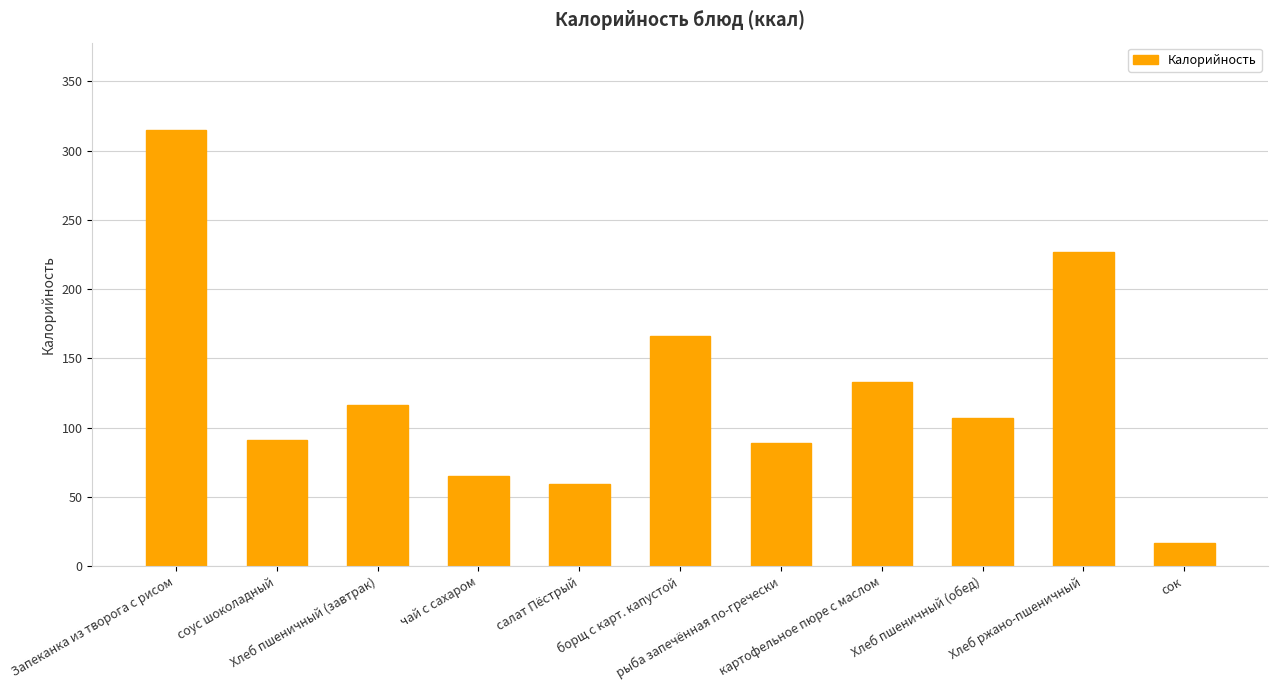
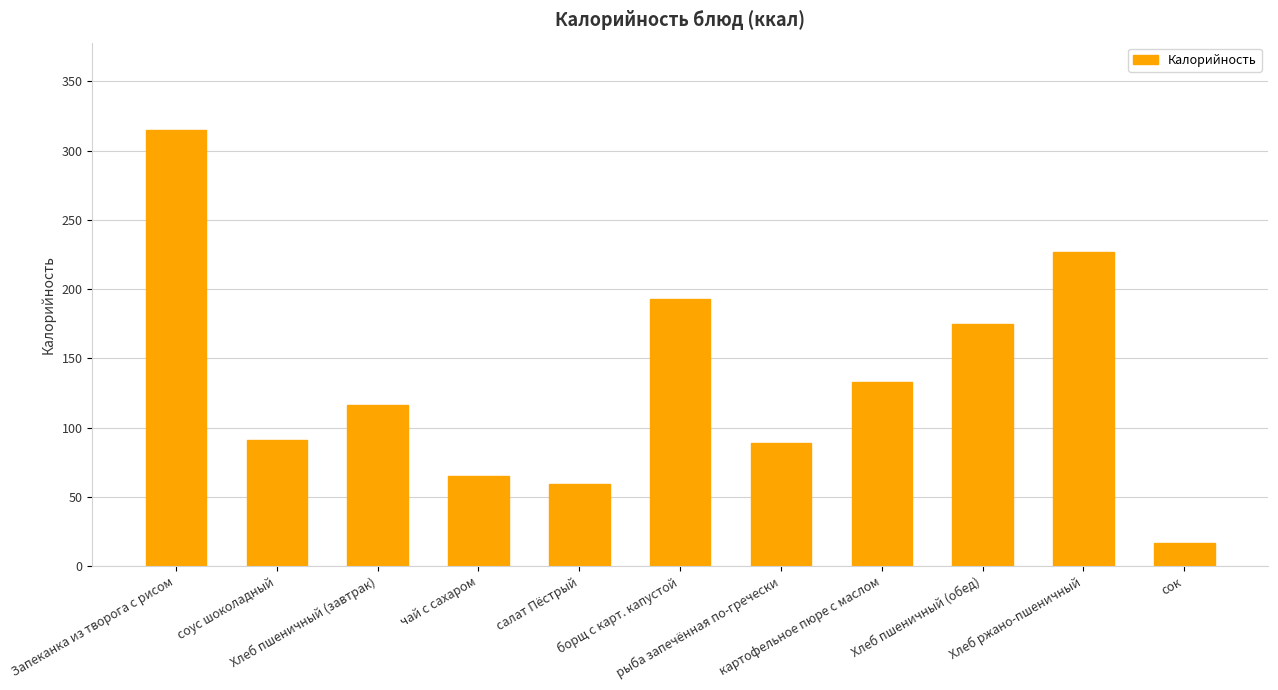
борщ с карт. капустой: 167 -> 193
Хлеб пшеничный (обед): 107 -> 175
